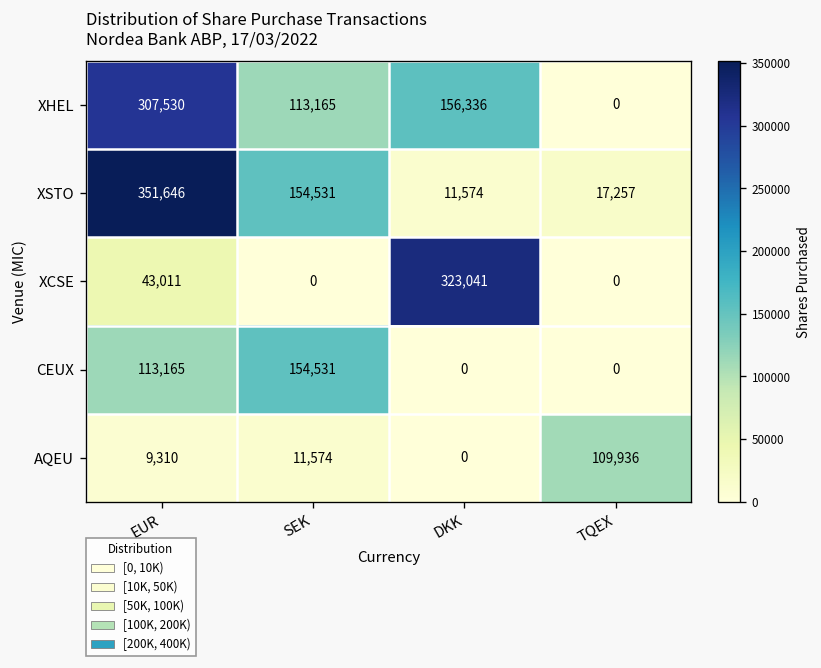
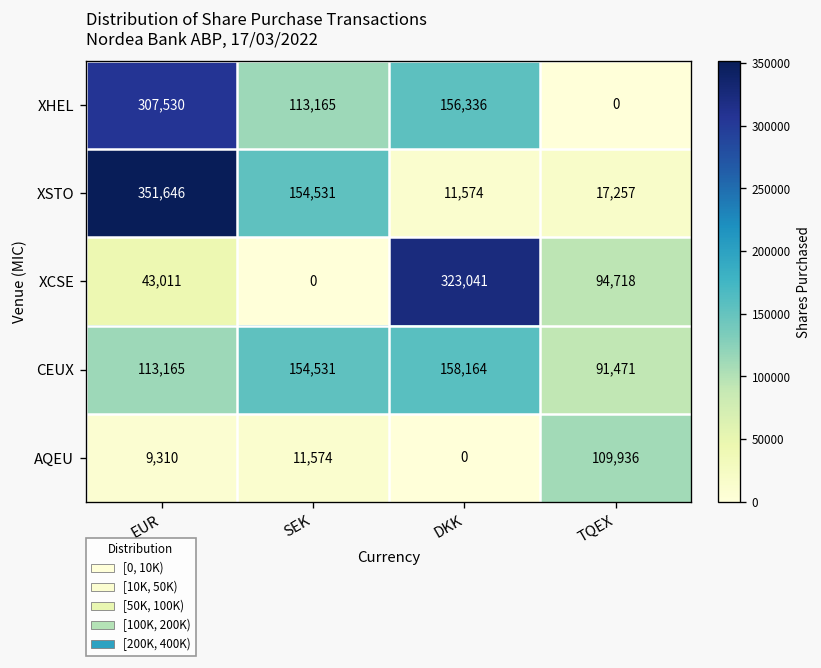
XCSE, TQEX: 0 -> 94,718
CEUX, DKK: 0 -> 158,164
CEUX, TQEX: 0 -> 91,471
